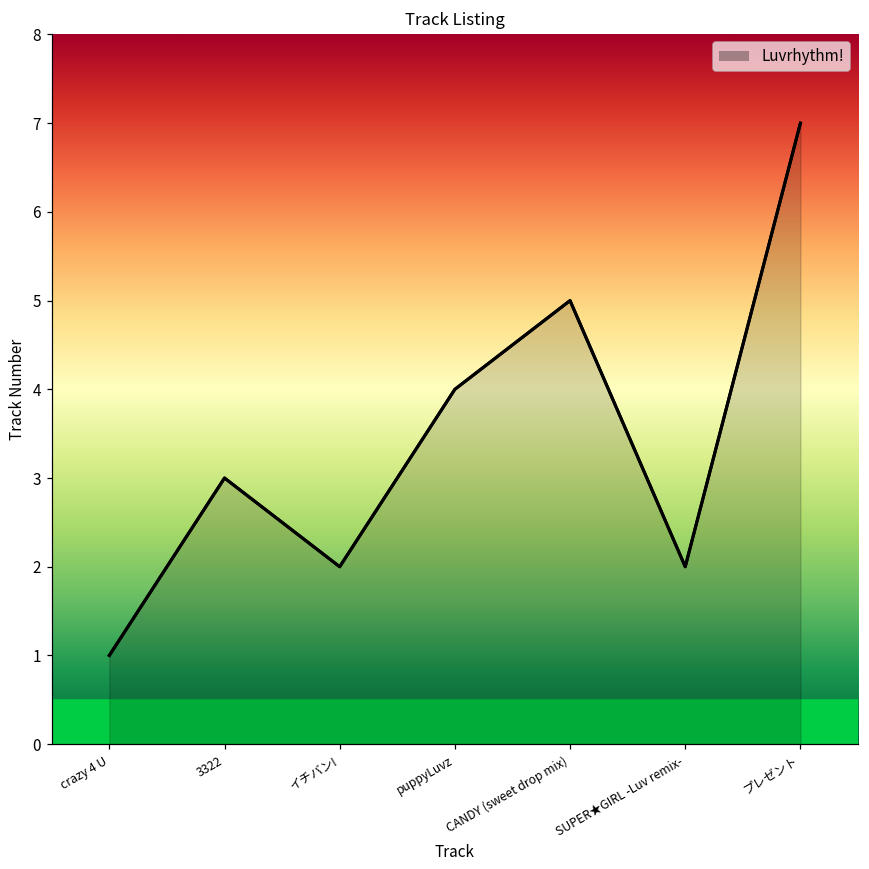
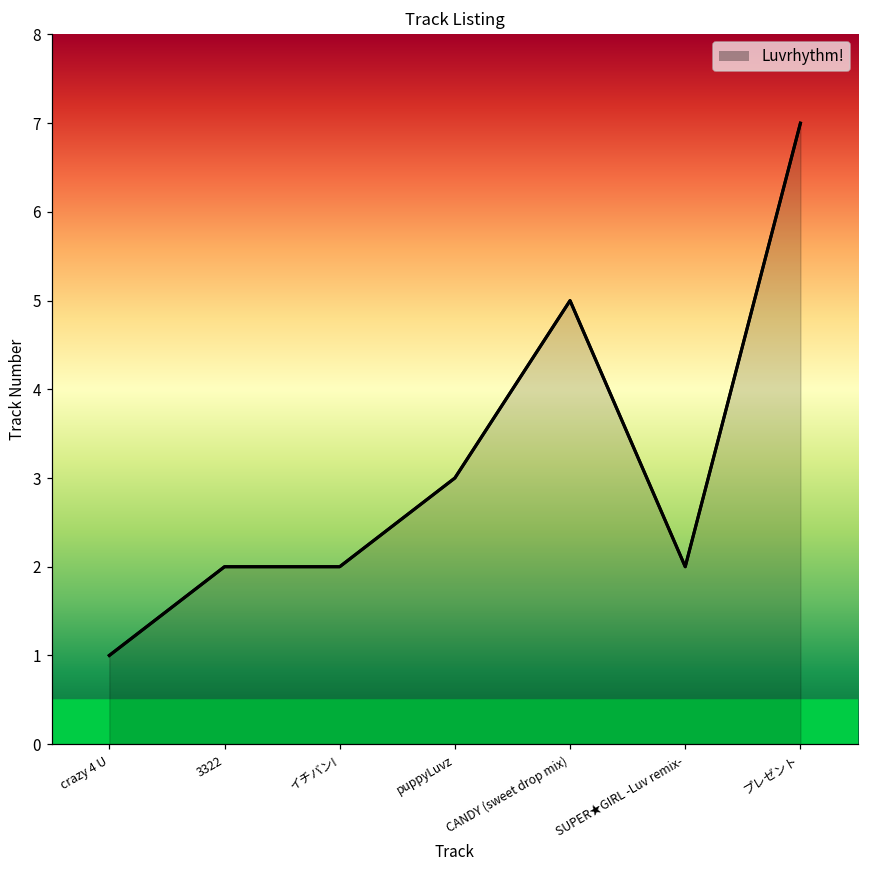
3322: 3 -> 2
puppyLuvz: 4 -> 3
